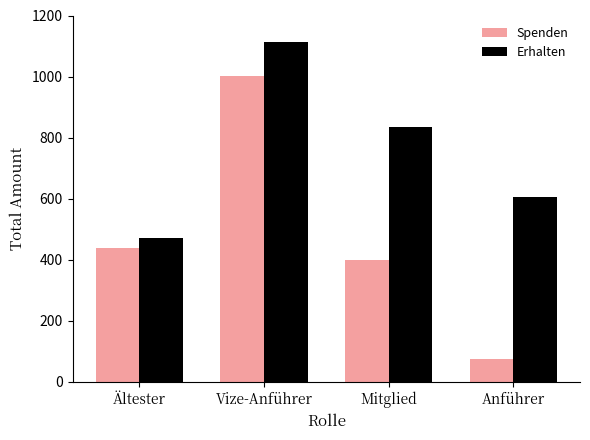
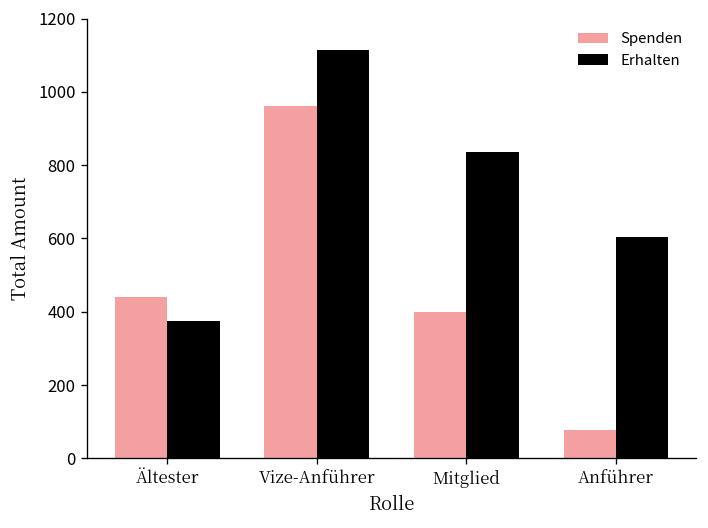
Erhalten, Ältester: 470 -> 380
Spenden, Vize-Anführer: 1000 -> 960
